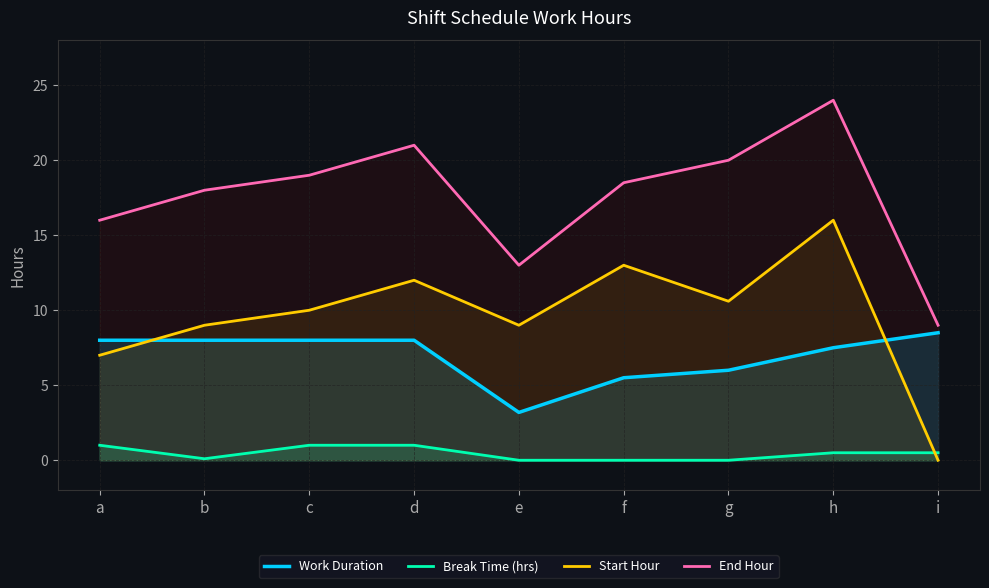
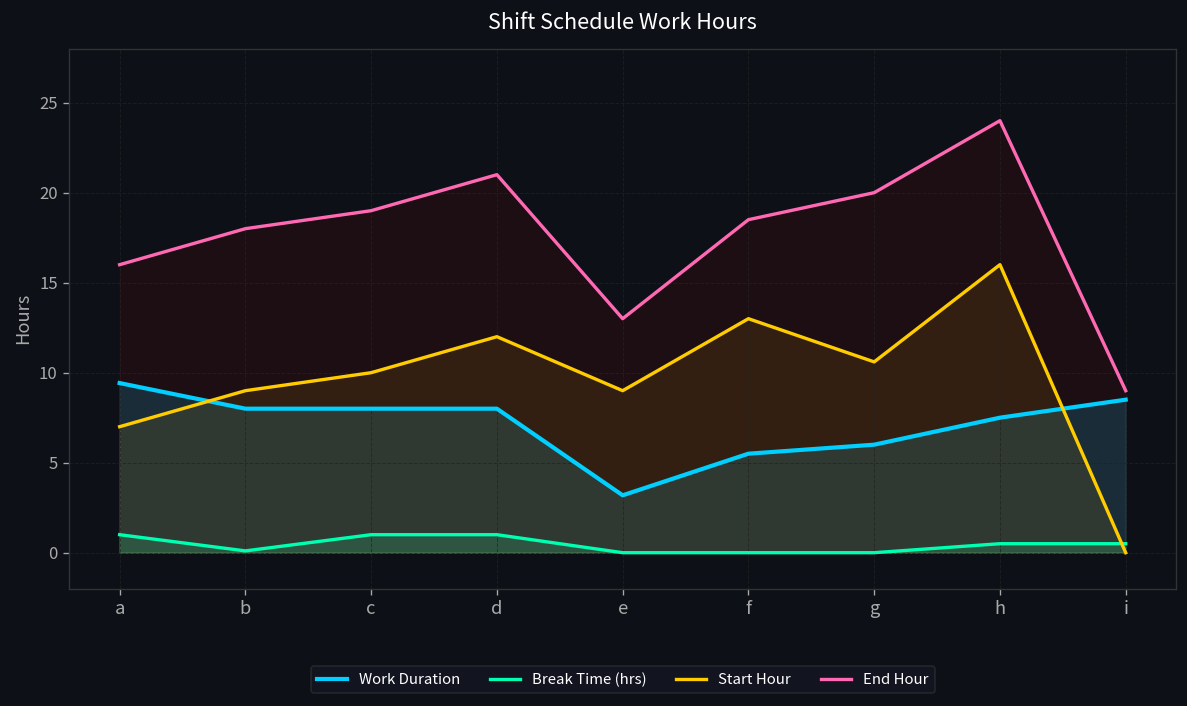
Work Duration, a: 8.0 -> 9.4
